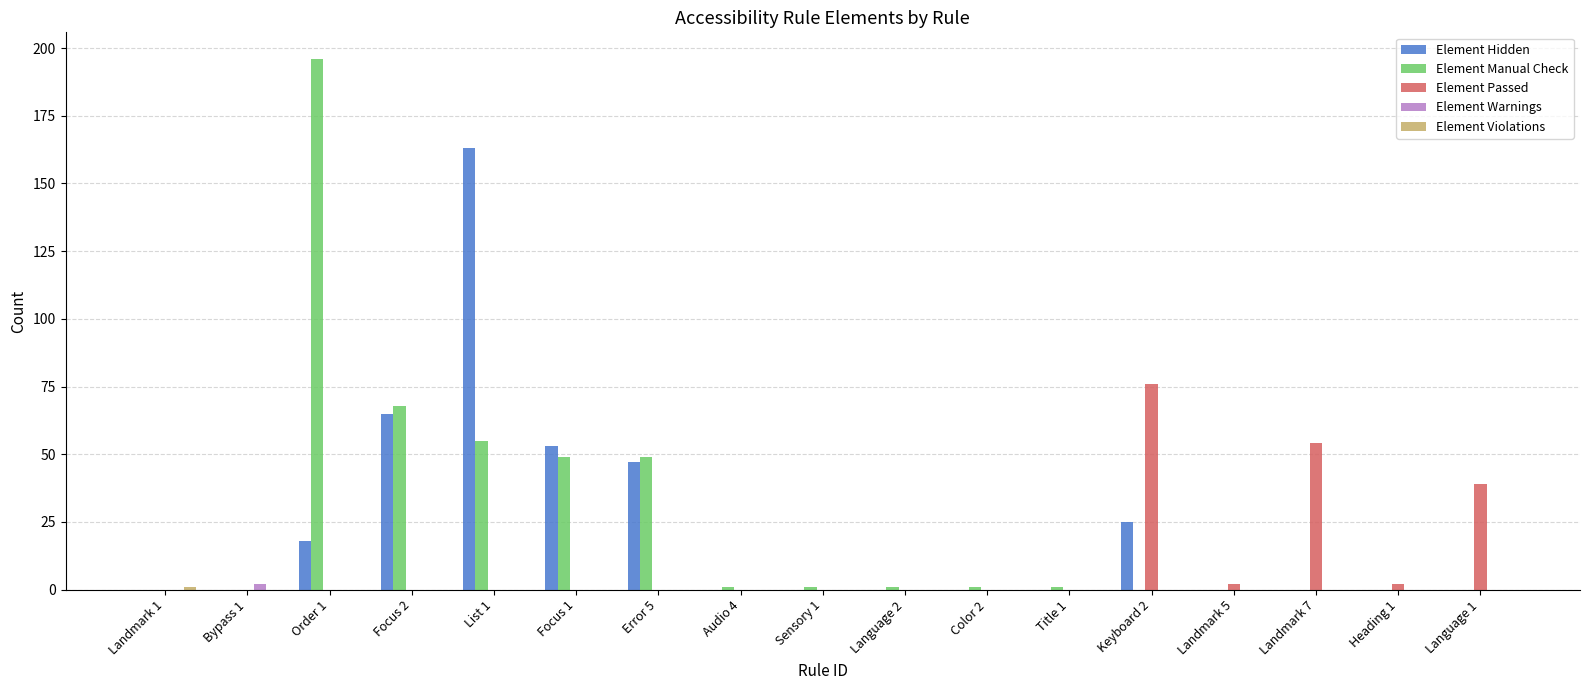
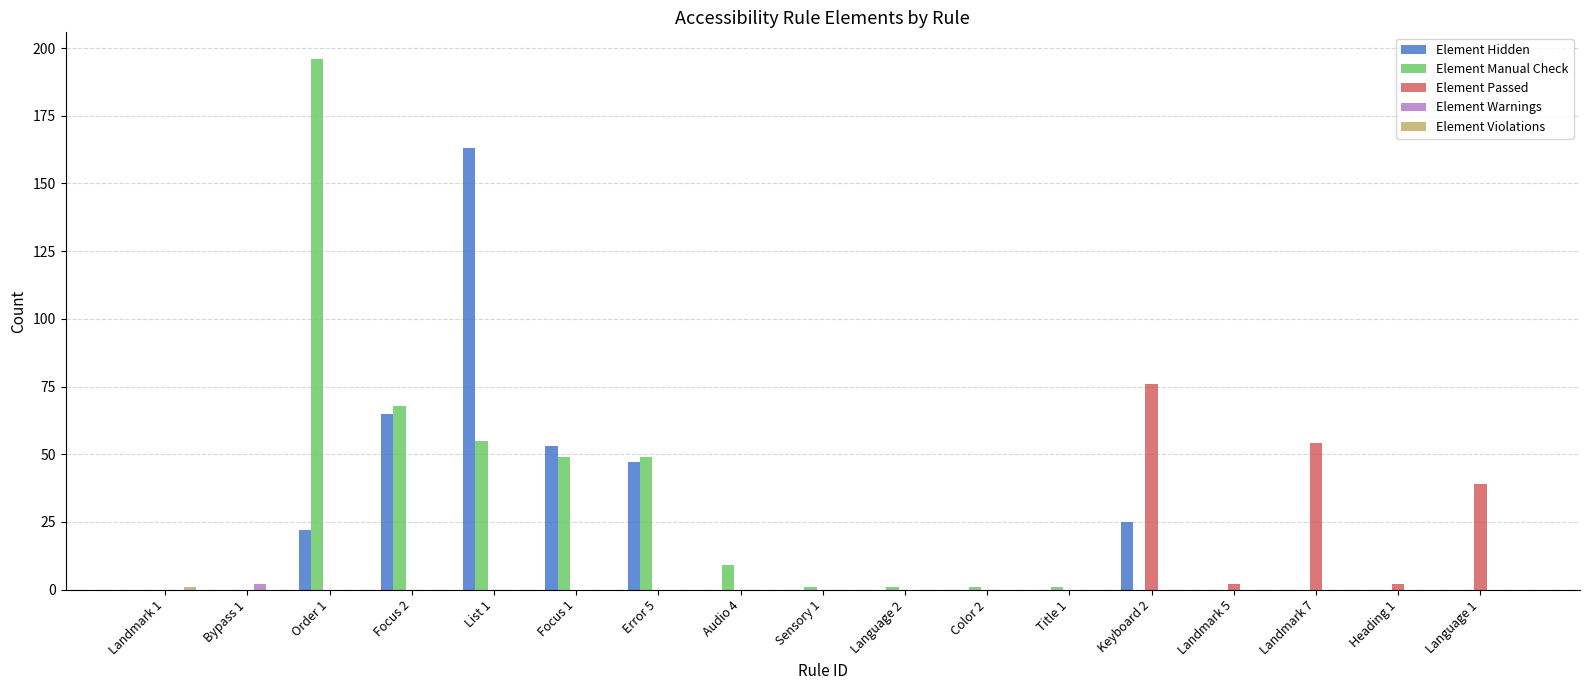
Element Hidden, Order 1: 18 -> 22
Element Manual Check, Audio 4: 1 -> 9
